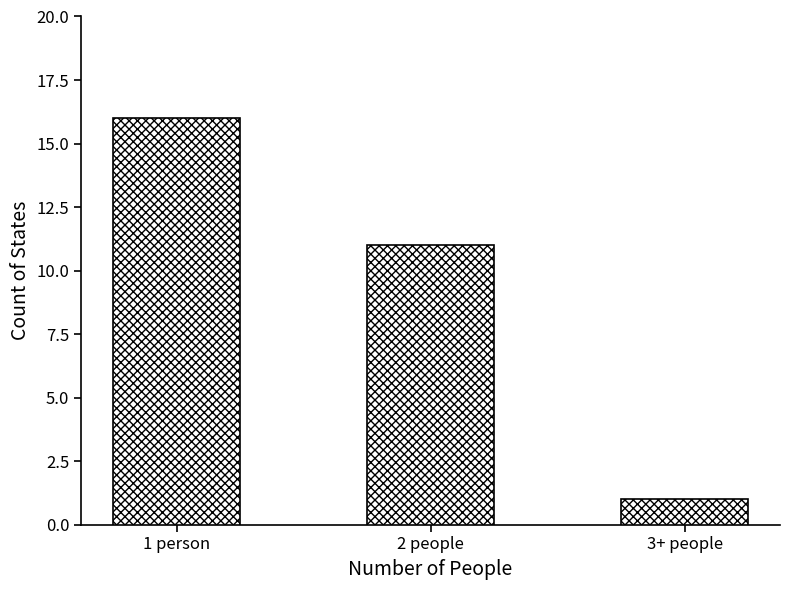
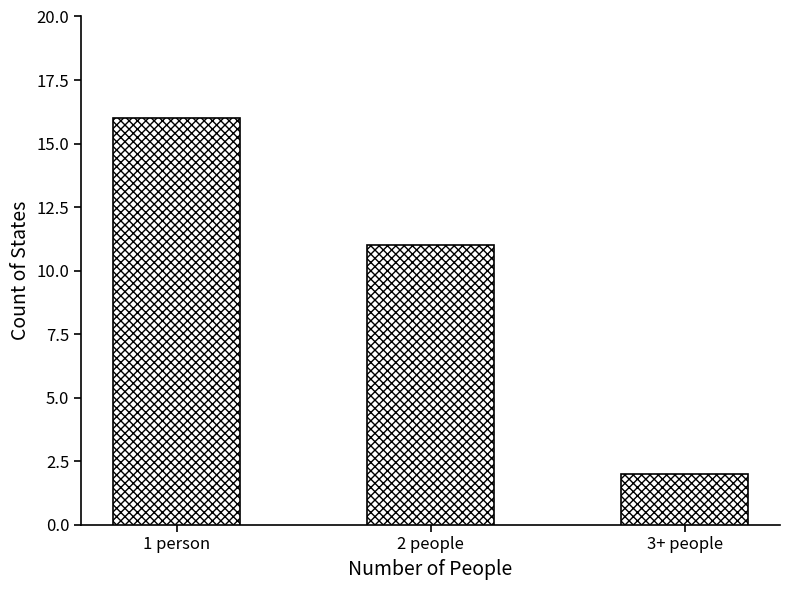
3+ people: 1 -> 2
